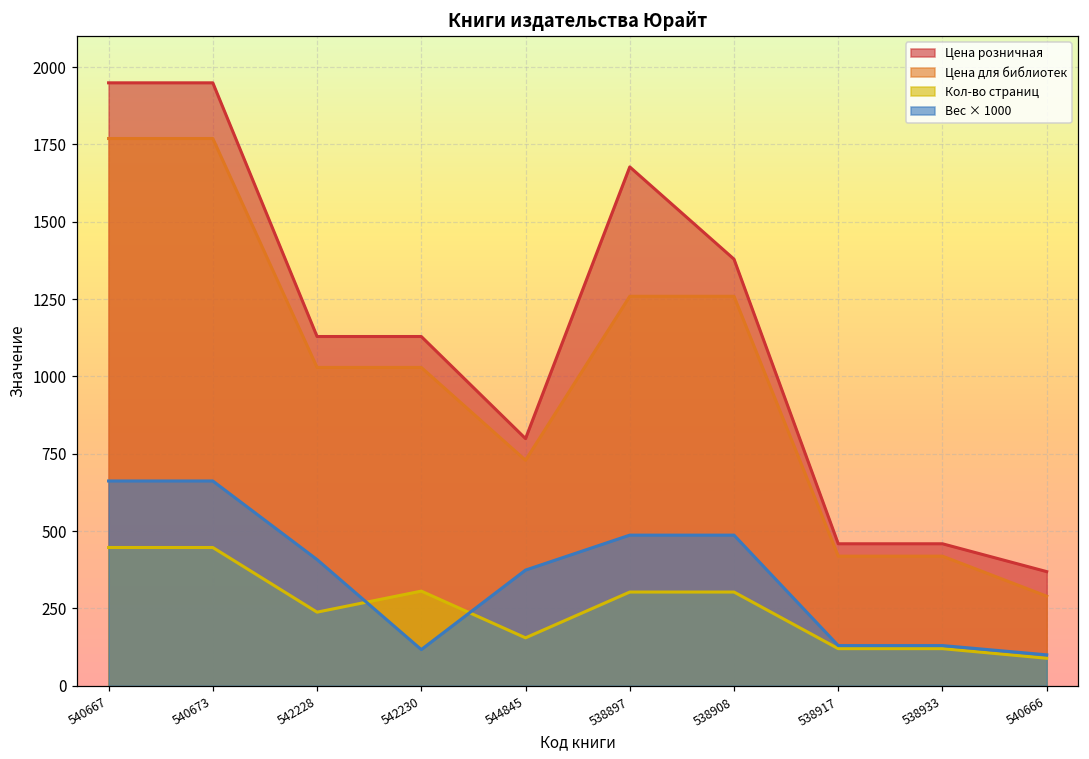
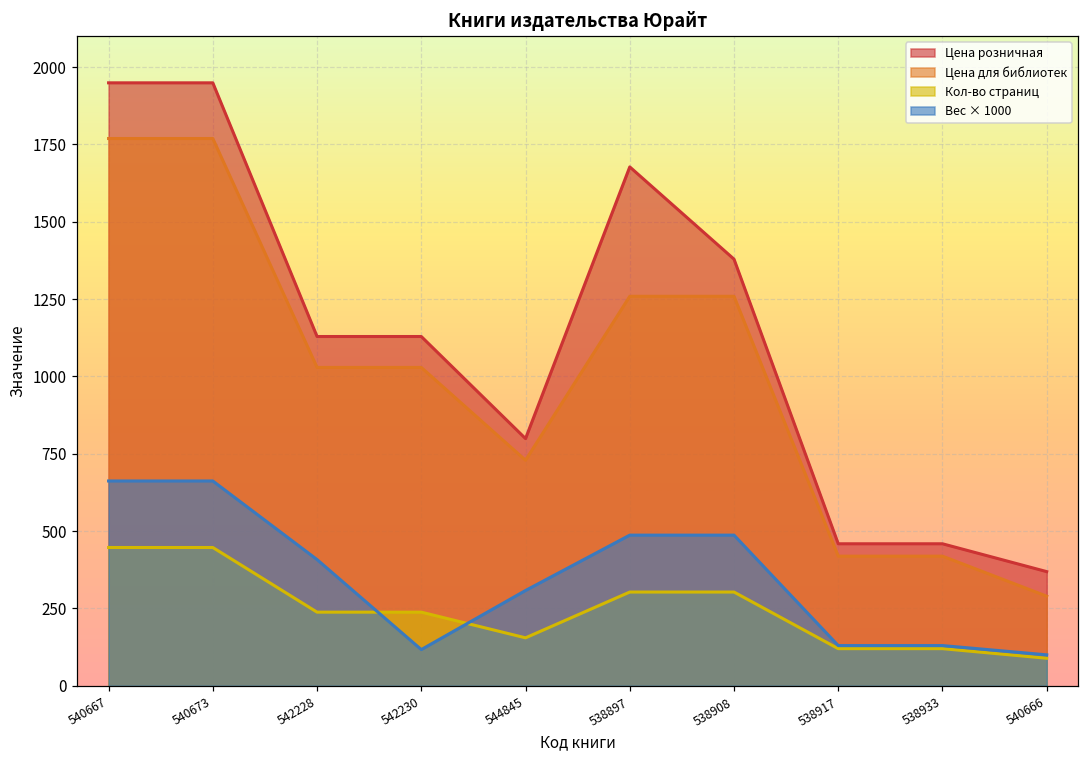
Кол-во страниц, 542230: 310 -> 240
Вес × 1000, 544845: 370 -> 310
